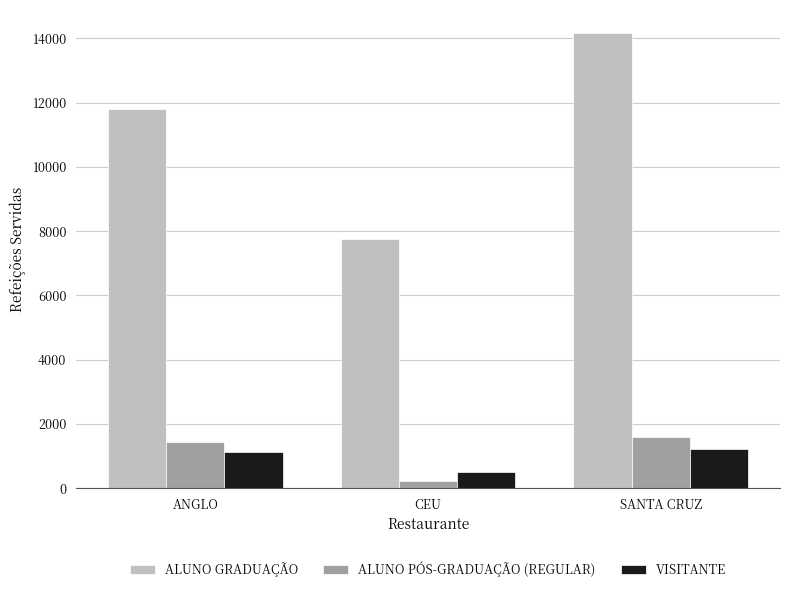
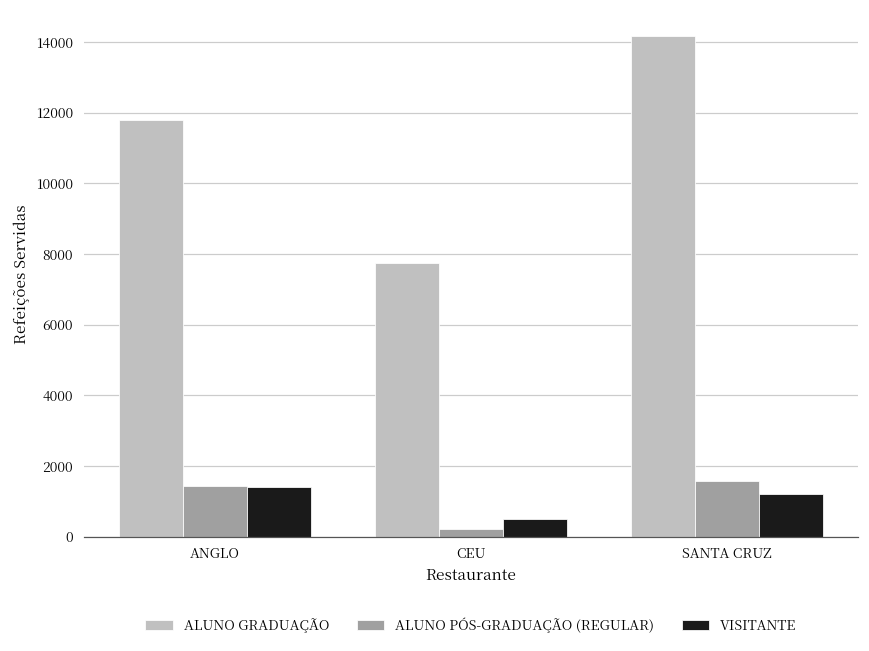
VISITANTE, ANGLO: 1100 -> 1400
